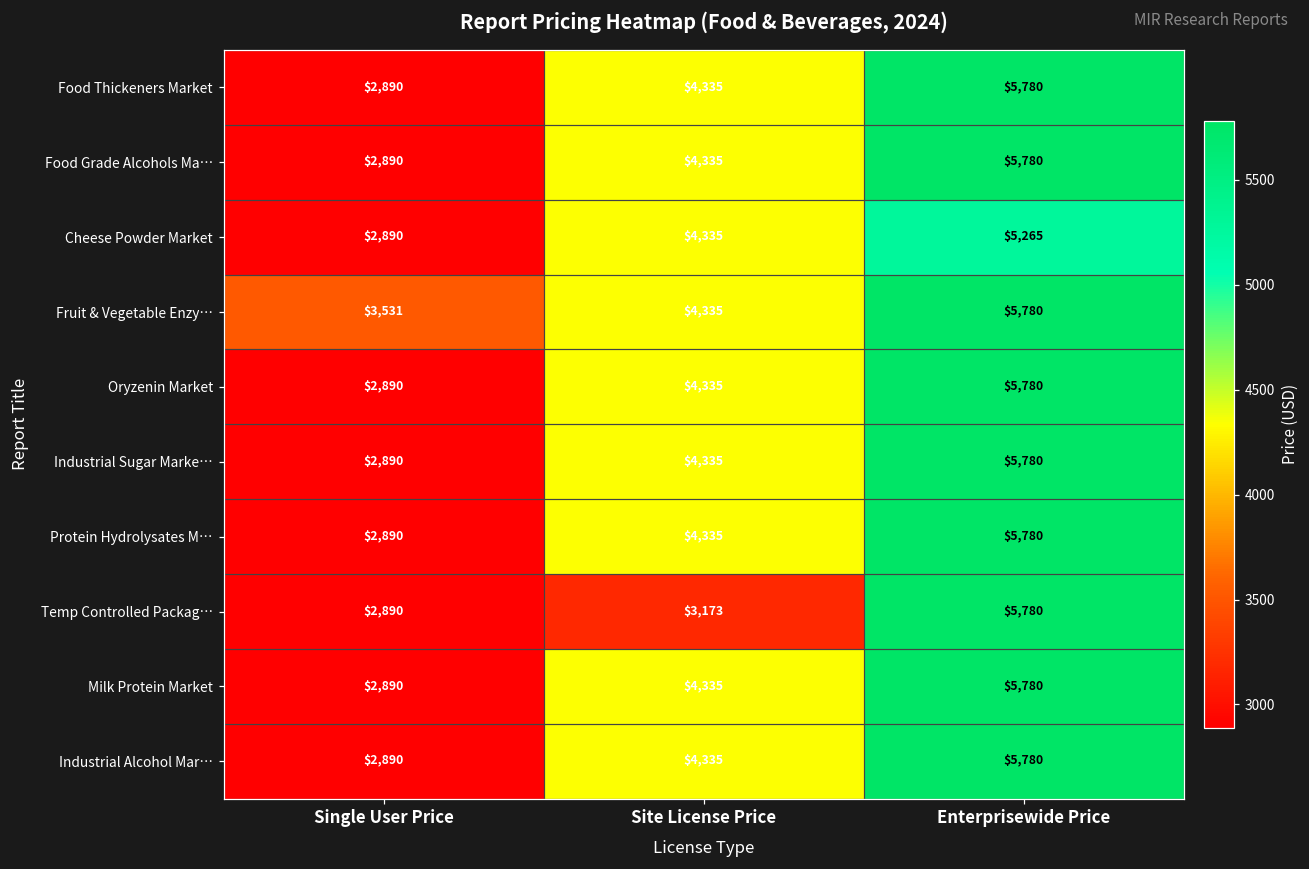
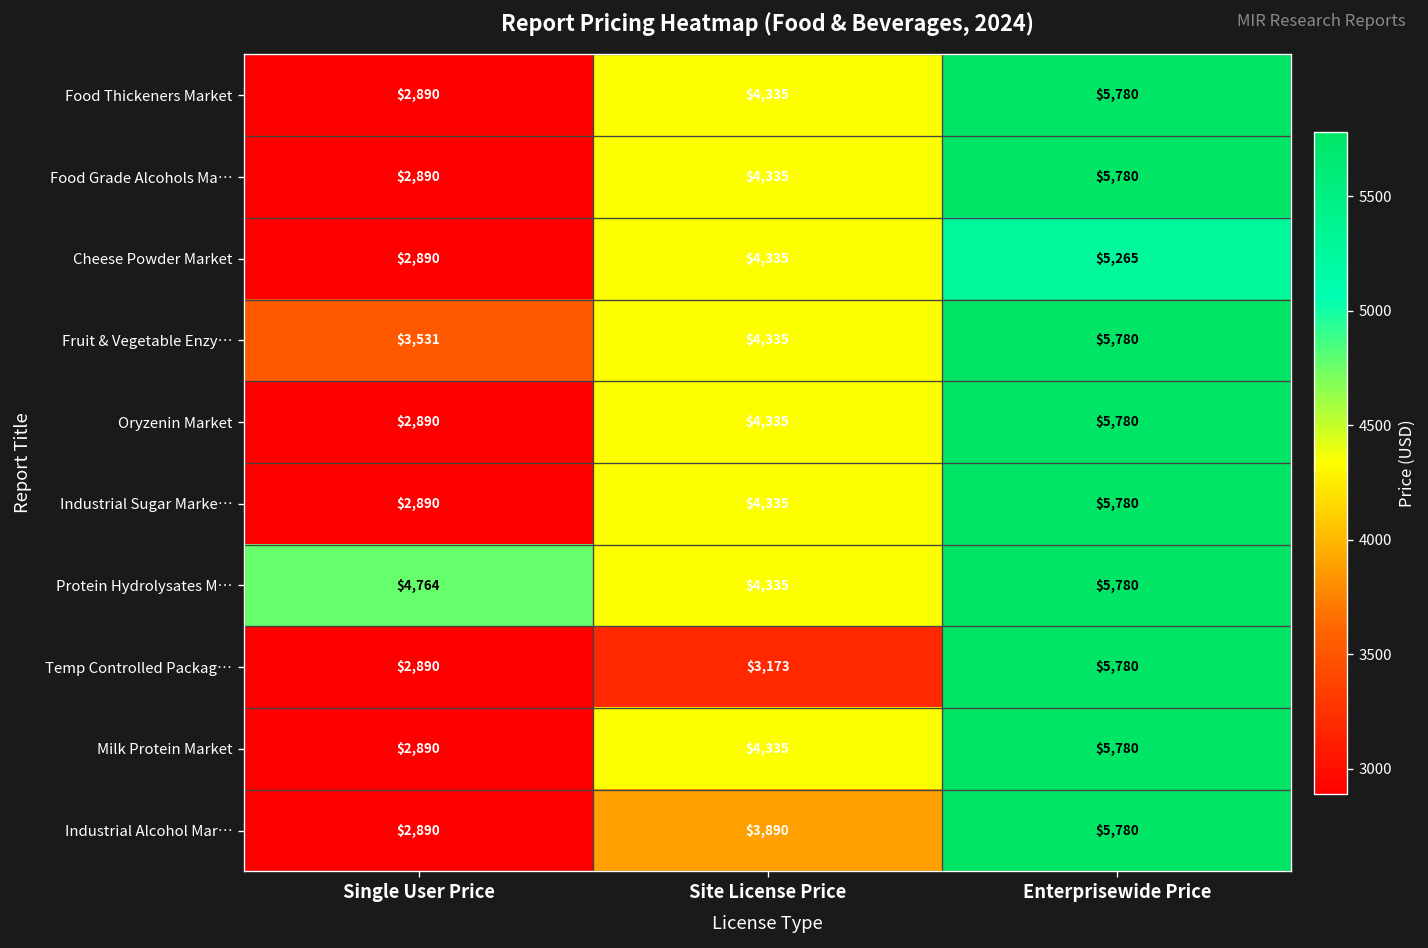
Protein Hydrolysates M…, Single User Price: $2,890 -> $4,764
Industrial Alcohol Mar…, Site License Price: $4,335 -> $3,890
